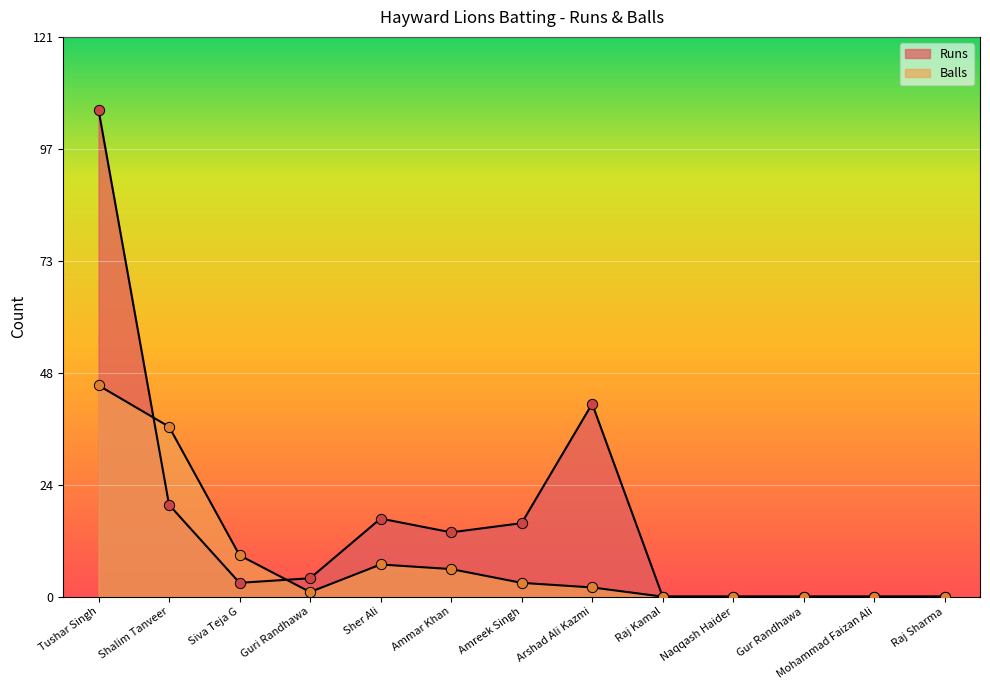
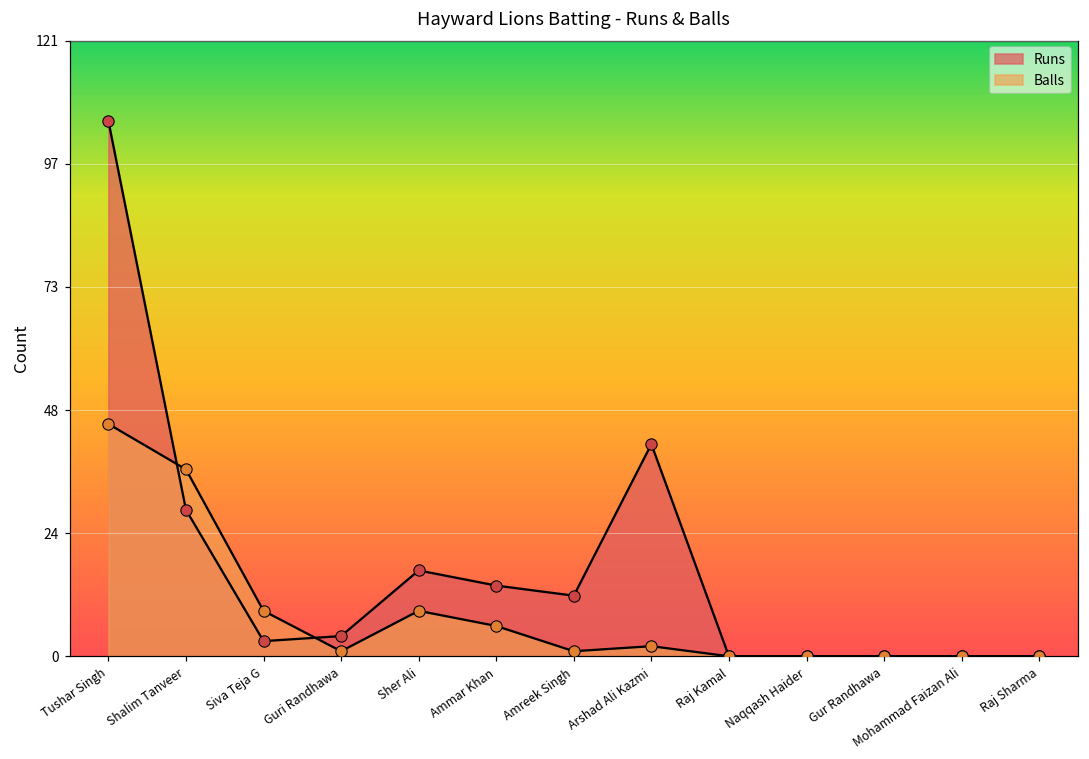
Runs, Shalim Tanveer: 20 -> 29
Balls, Sher Ali: 7 -> 9
Runs, Amreek Singh: 16 -> 12
Balls, Amreek Singh: 3 -> 1
